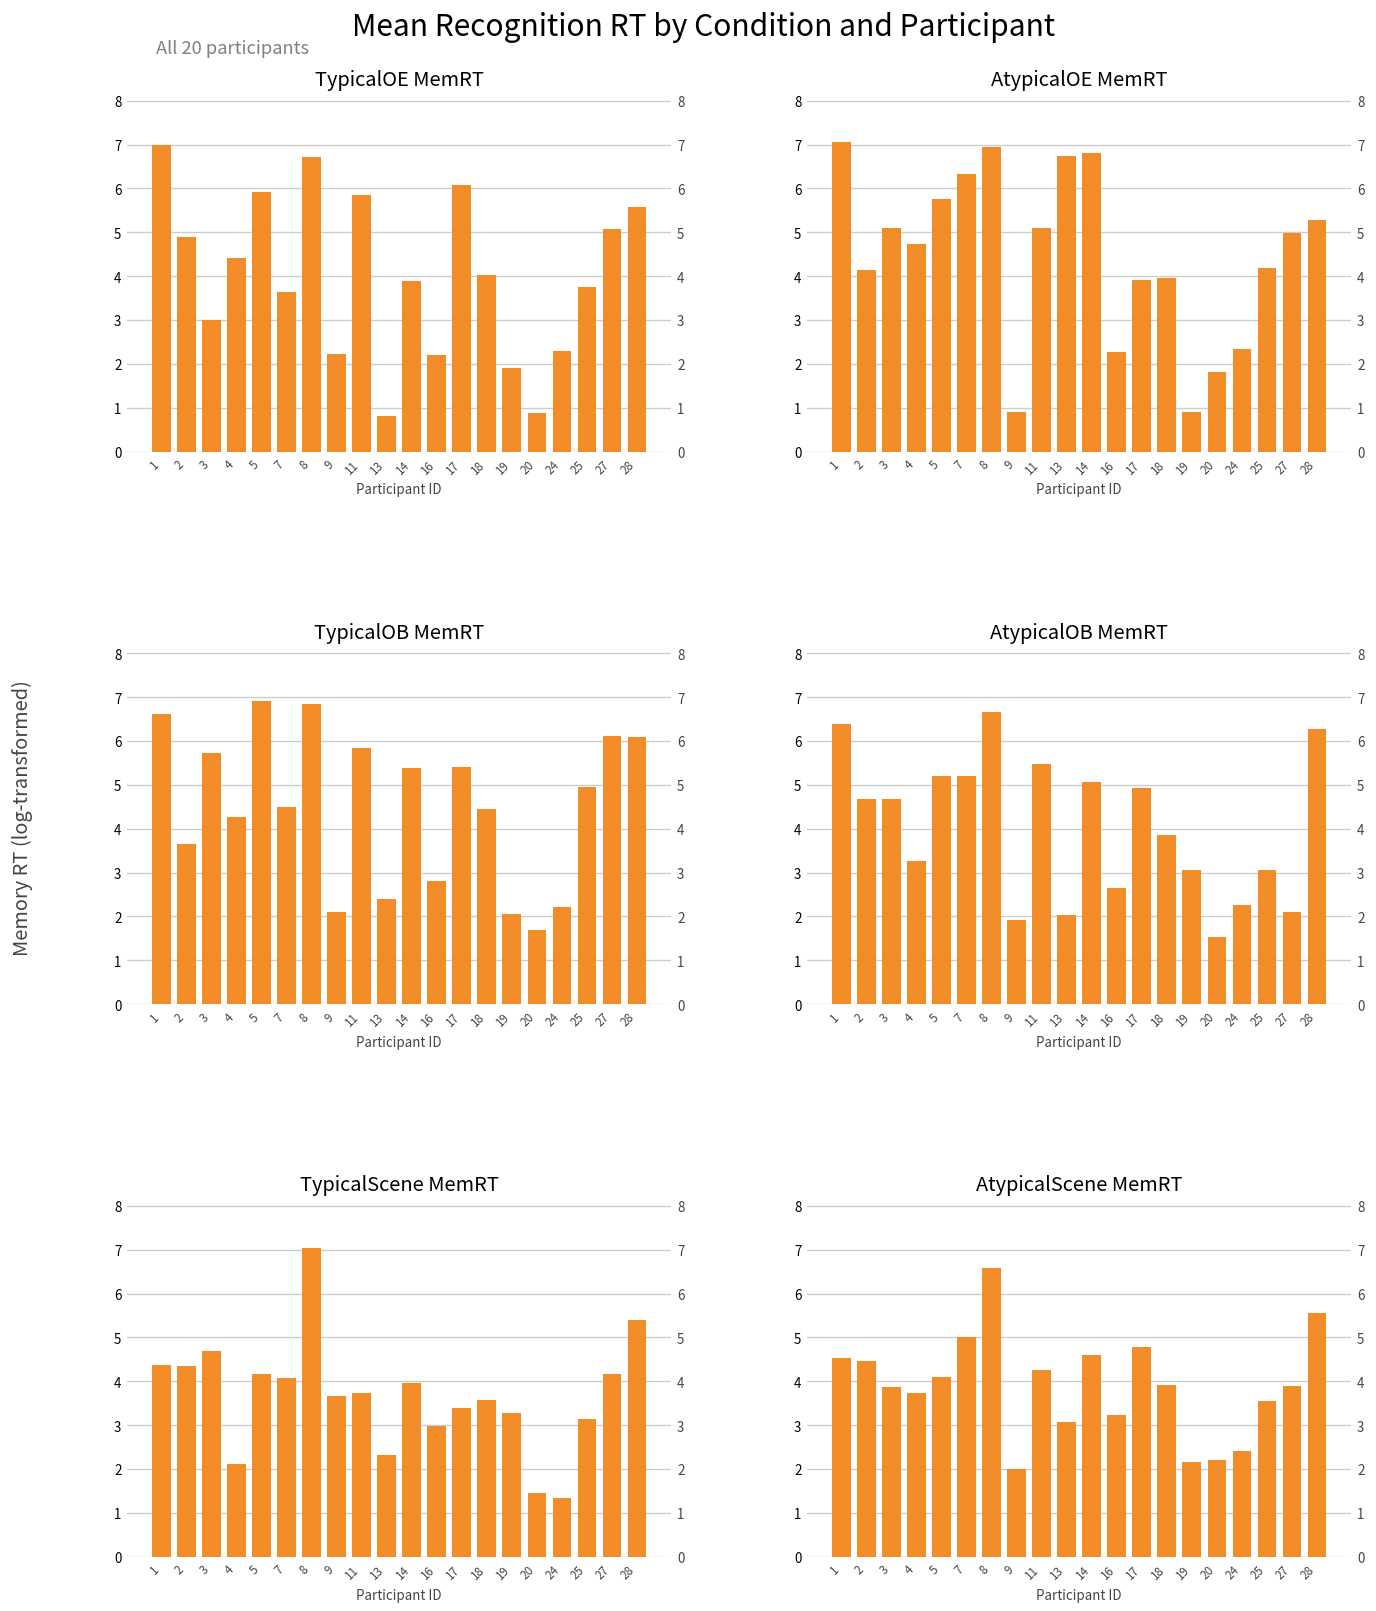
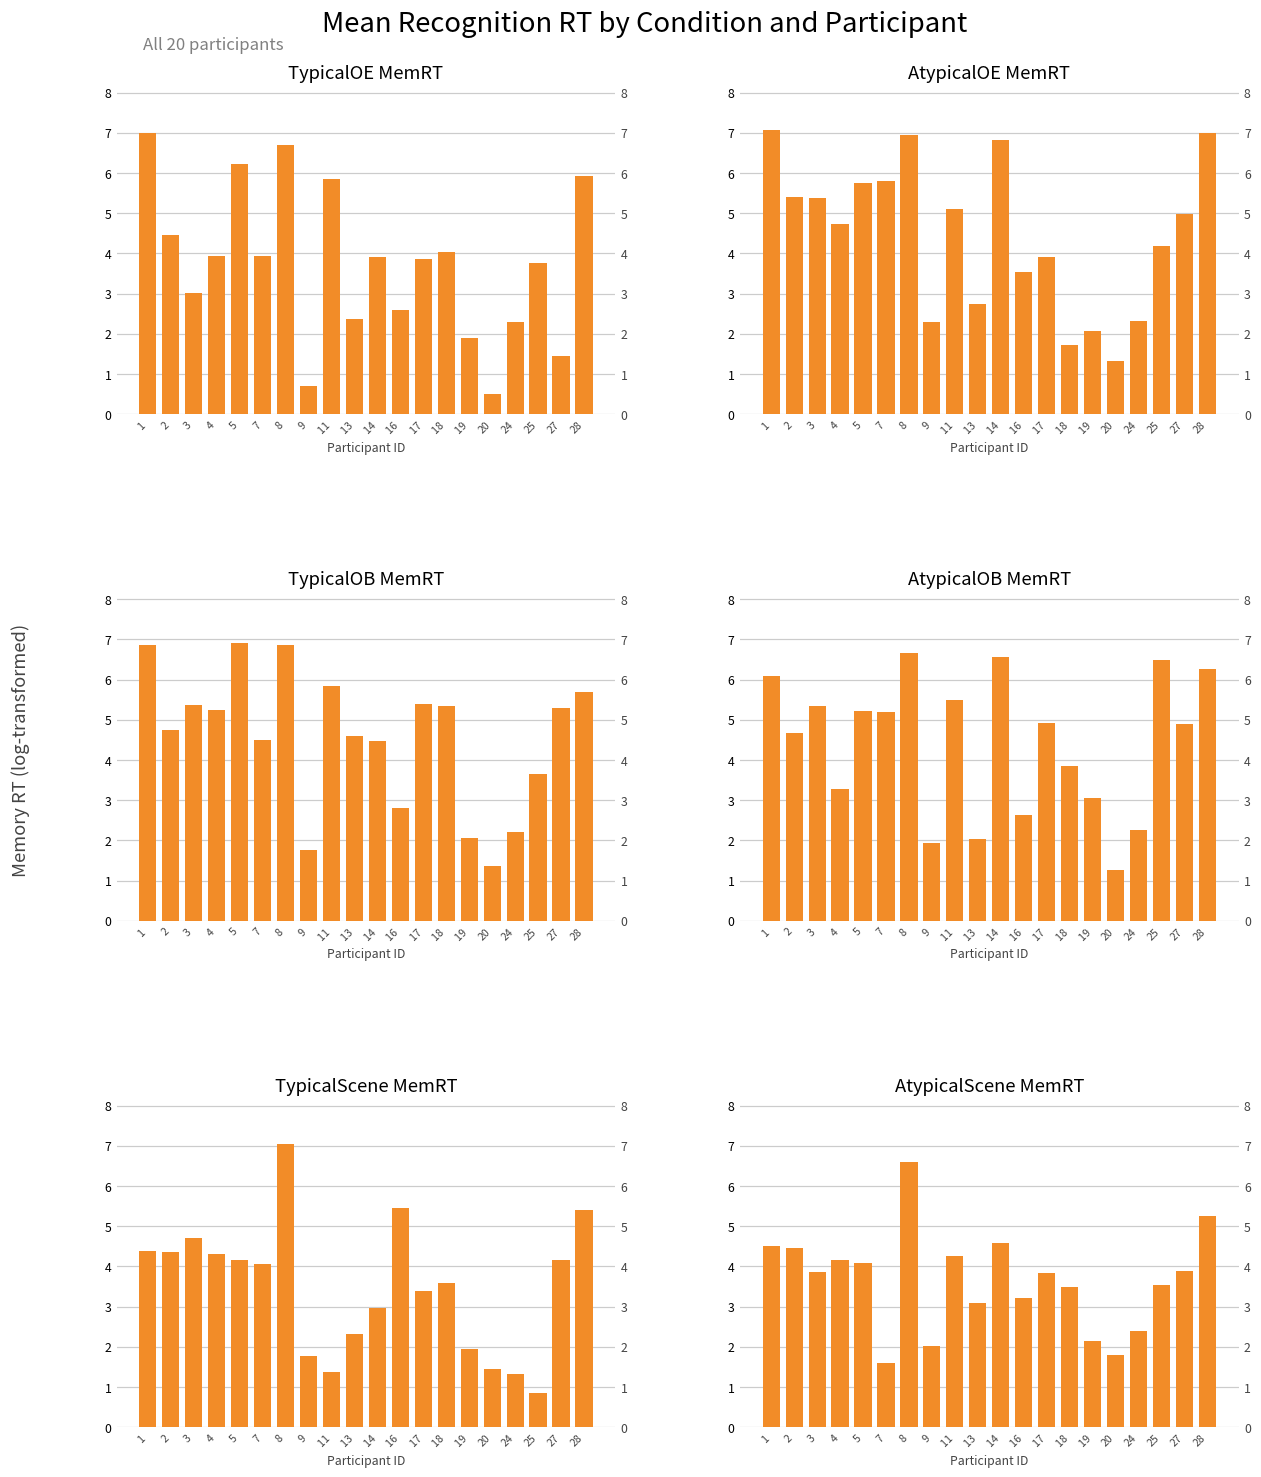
TypicalOE MemRT, 2: 4.9 -> 4.5
TypicalOE MemRT, 4: 4.4 -> 3.9
TypicalOE MemRT, 5: 5.9 -> 6.2
TypicalOE MemRT, 7: 3.6 -> 3.9
TypicalOE MemRT, 9: 2.2 -> 0.7
TypicalOE MemRT, 13: 0.8 -> 2.4
TypicalOE MemRT, 16: 2.2 -> 2.6
TypicalOE MemRT, 17: 6.1 -> 3.9
TypicalOE MemRT, 20: 0.9 -> 0.5
TypicalOE MemRT, 27: 5.1 -> 1.4
TypicalOE MemRT, 28: 5.6 -> 5.9
AtypicalOE MemRT, 2: 4.1 -> 5.4
AtypicalOE MemRT, 3: 5.1 -> 5.4
AtypicalOE MemRT, 7: 6.3 -> 5.8
AtypicalOE MemRT, 9: 0.9 -> 2.3
AtypicalOE MemRT, 13: 6.7 -> 2.8
AtypicalOE MemRT, 16: 2.3 -> 3.6
AtypicalOE MemRT, 18: 4.0 -> 1.7
AtypicalOE MemRT, 19: 0.9 -> 2.1
AtypicalOE MemRT, 20: 1.8 -> 1.3
AtypicalOE MemRT, 28: 5.3 -> 7.0
TypicalOB MemRT, 1: 6.6 -> 6.9
TypicalOB MemRT, 2: 3.7 -> 4.8
TypicalOB MemRT, 3: 5.7 -> 5.4
TypicalOB MemRT, 4: 4.3 -> 5.2
TypicalOB MemRT, 9: 2.1 -> 1.8
TypicalOB MemRT, 13: 2.4 -> 4.6
TypicalOB MemRT, 14: 5.4 -> 4.5
TypicalOB MemRT, 18: 4.5 -> 5.4
TypicalOB MemRT, 20: 1.7 -> 1.4
TypicalOB MemRT, 25: 5.0 -> 3.7
TypicalOB MemRT, 27: 6.1 -> 5.3
TypicalOB MemRT, 28: 6.1 -> 5.7
AtypicalOB MemRT, 1: 6.4 -> 6.1
AtypicalOB MemRT, 3: 4.7 -> 5.4
AtypicalOB MemRT, 14: 5.1 -> 6.6
AtypicalOB MemRT, 20: 1.5 -> 1.3
AtypicalOB MemRT, 25: 3.1 -> 6.5
AtypicalOB MemRT, 27: 2.1 -> 4.9
TypicalScene MemRT, 4: 2.1 -> 4.3
TypicalScene MemRT, 9: 3.7 -> 1.8
TypicalScene MemRT, 11: 3.7 -> 1.4
TypicalScene MemRT, 14: 4.0 -> 3.0
TypicalScene MemRT, 16: 3.0 -> 5.5
TypicalScene MemRT, 19: 3.3 -> 1.9
TypicalScene MemRT, 25: 3.1 -> 0.9
AtypicalScene MemRT, 4: 3.7 -> 4.2
AtypicalScene MemRT, 7: 5.0 -> 1.6
AtypicalScene MemRT, 17: 4.8 -> 3.8
AtypicalScene MemRT, 18: 3.9 -> 3.5
AtypicalScene MemRT, 20: 2.2 -> 1.8
AtypicalScene MemRT, 28: 5.6 -> 5.3
